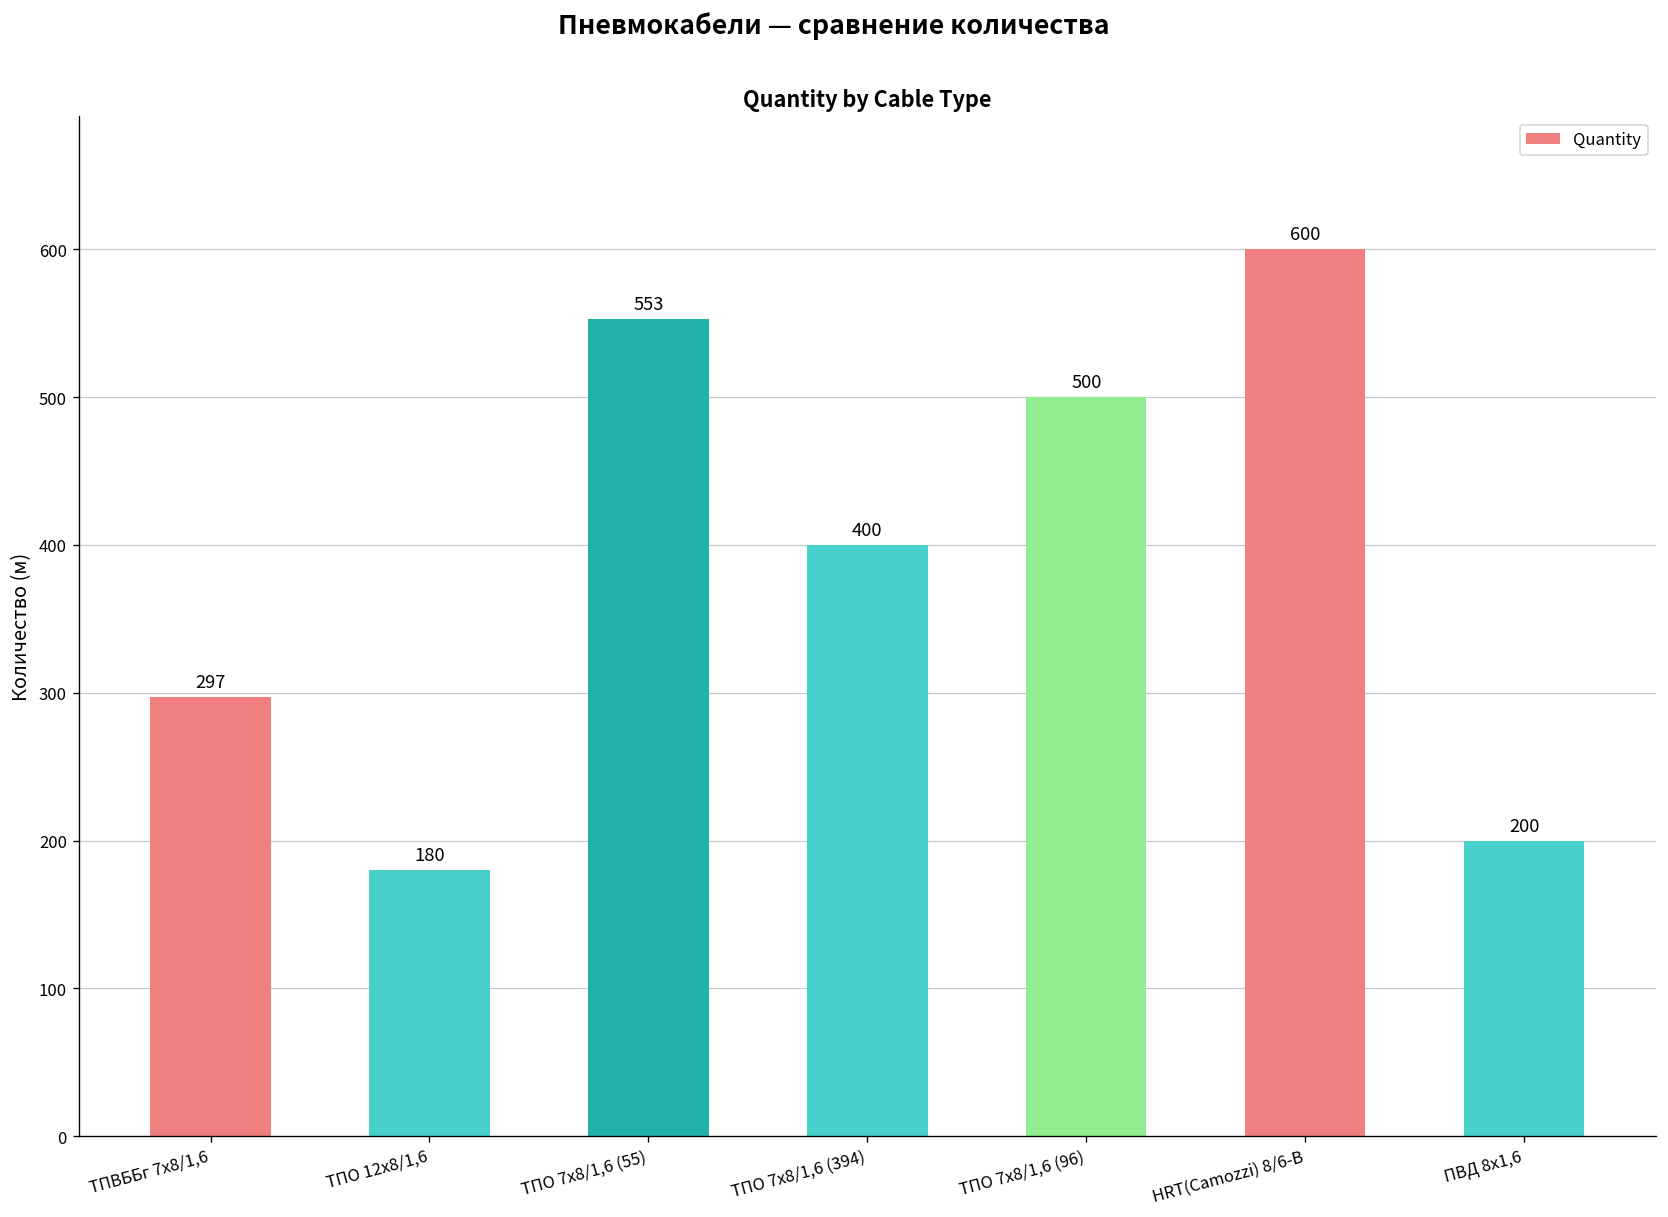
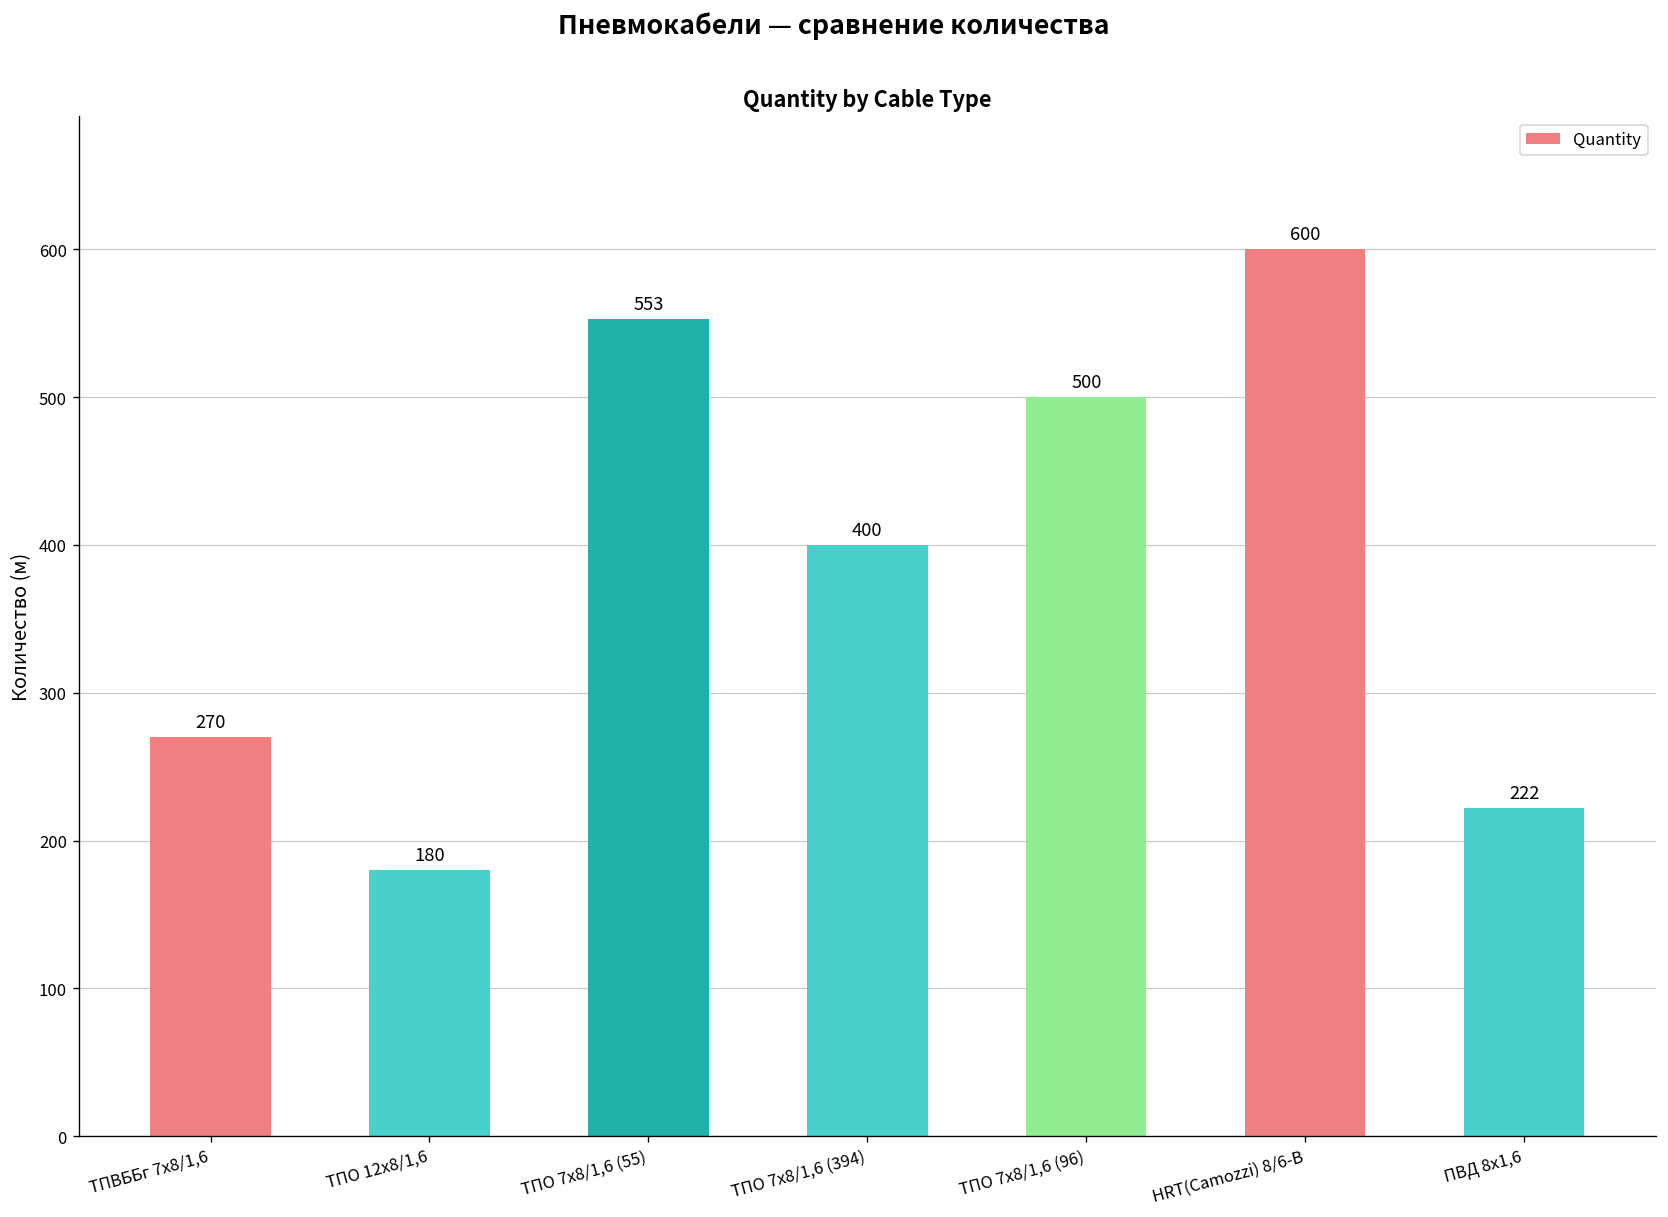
ТПВББг 7х8/1,6: 297 -> 270
ПВД 8х1,6: 200 -> 222
